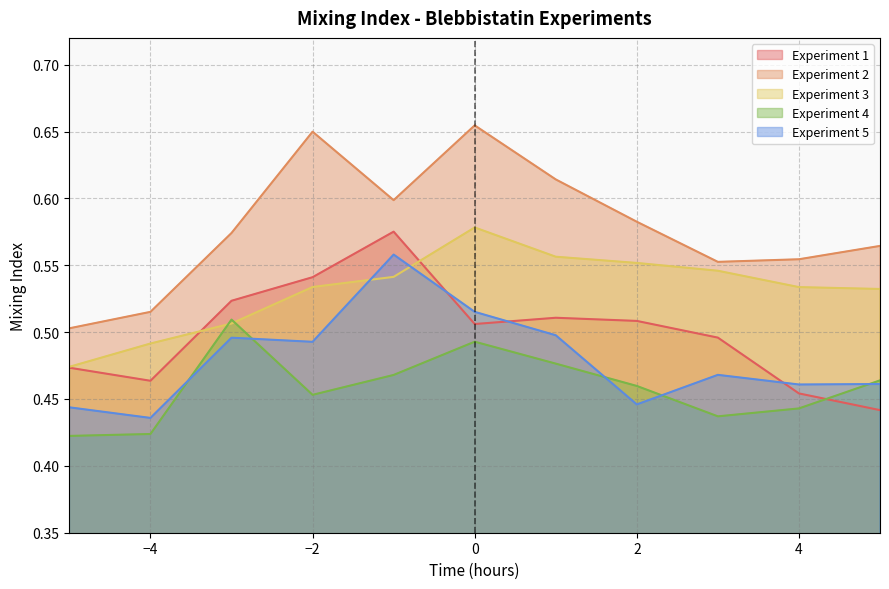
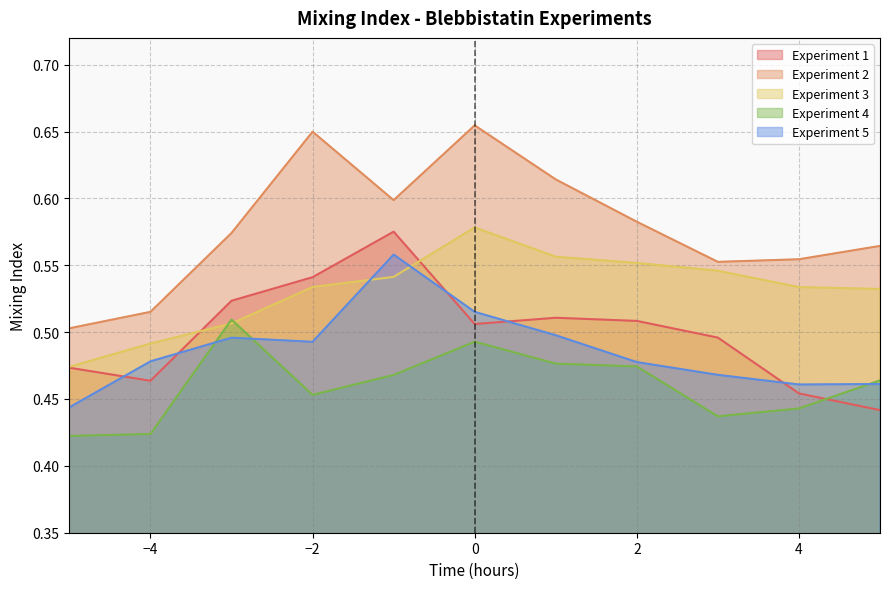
Experiment 5, −4: 0.436 -> 0.478
Experiment 4, 2: 0.460 -> 0.474
Experiment 5, 2: 0.446 -> 0.478
